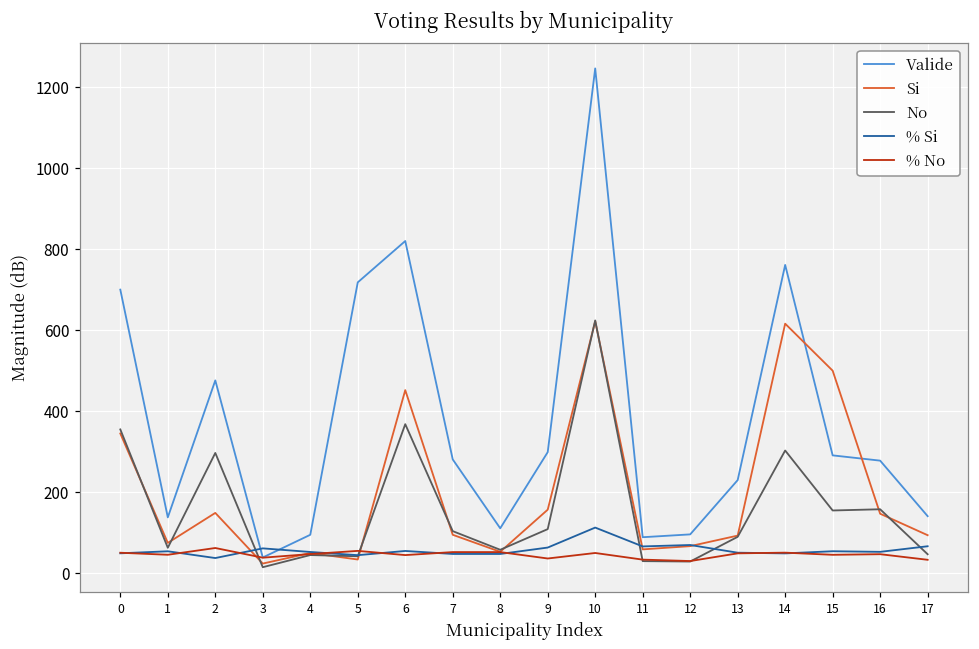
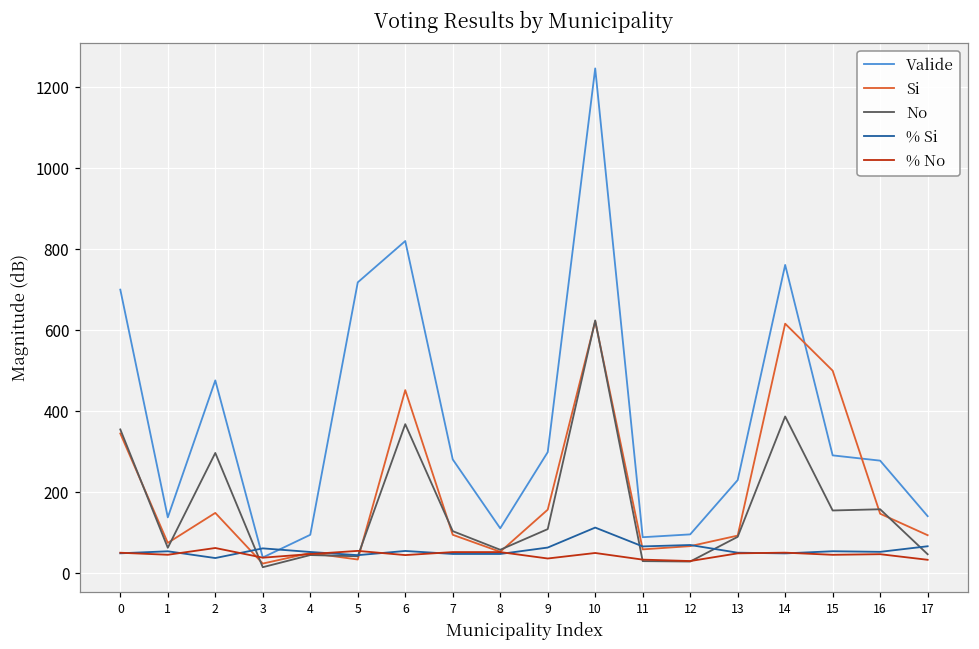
No, 14: 300 -> 390
